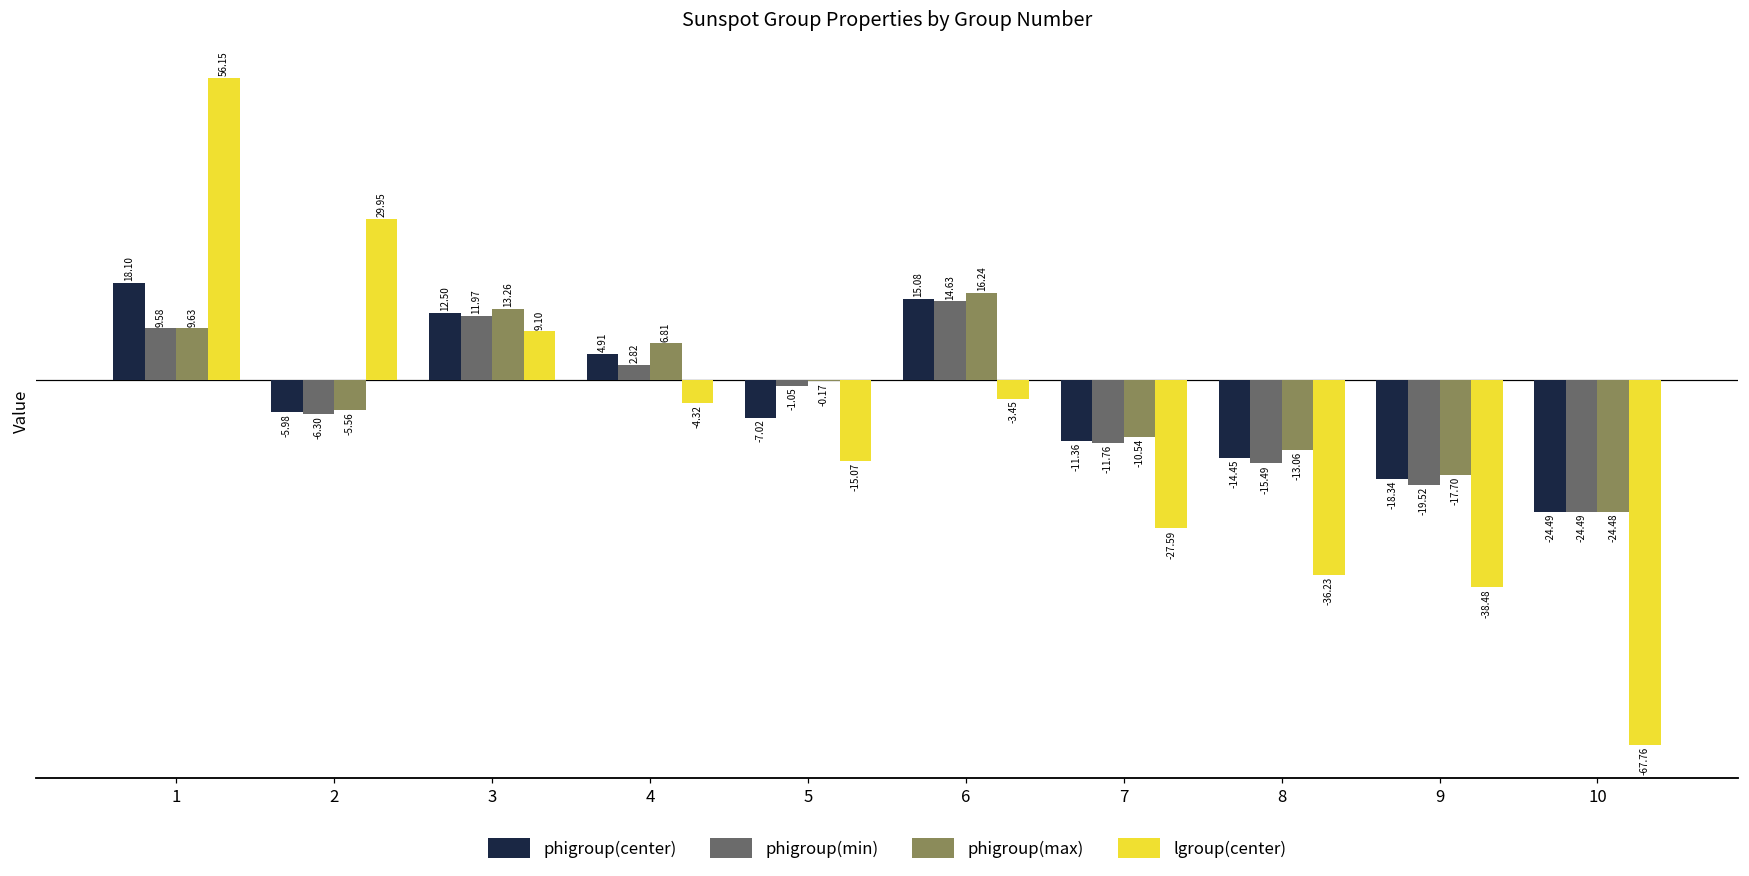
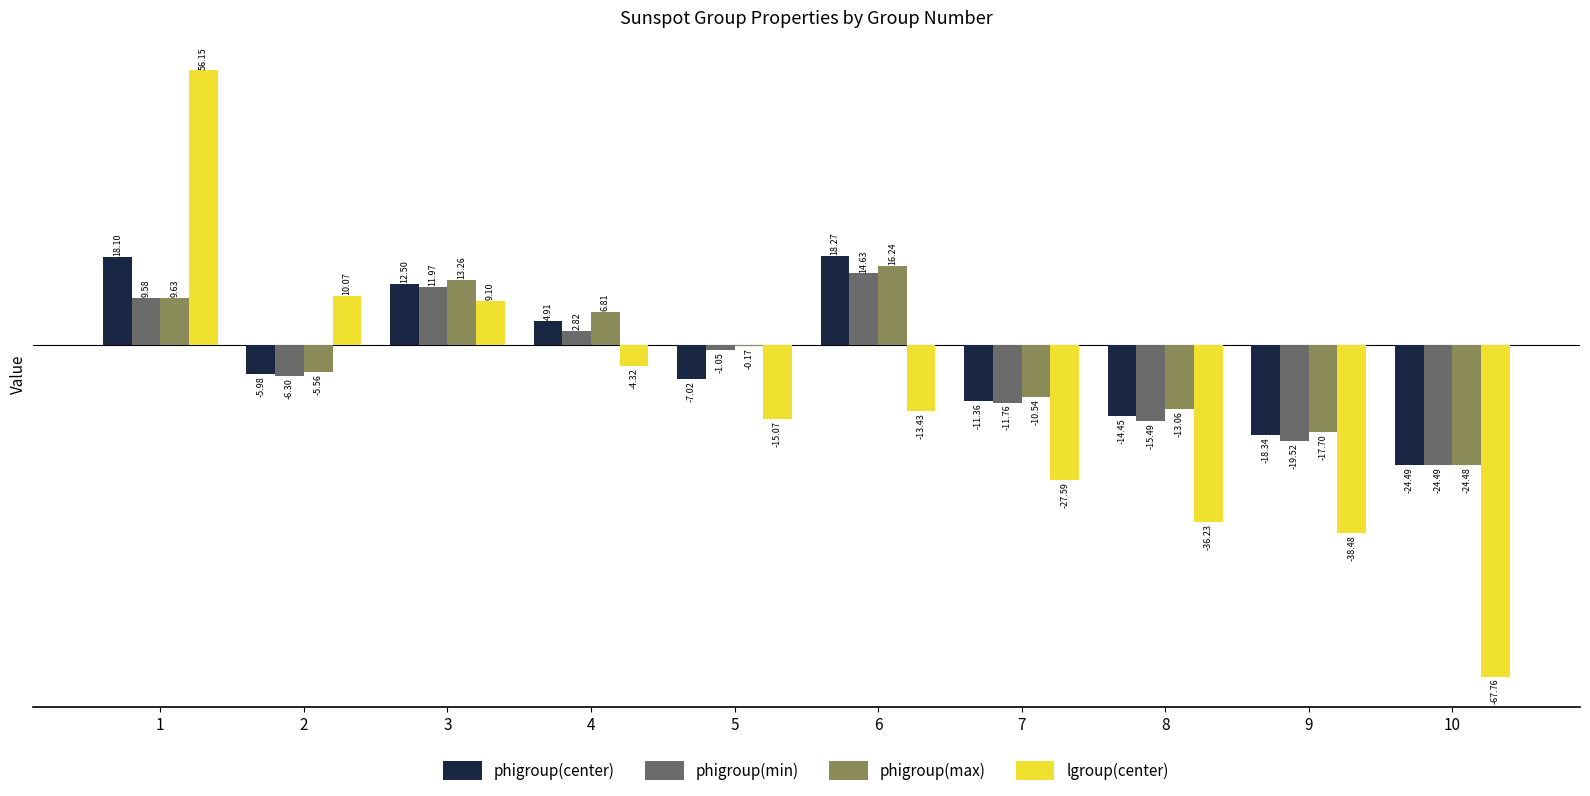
lgroup(center), 2: 29.95 -> 10.07
phigroup(center), 6: 15.08 -> 18.27
lgroup(center), 6: -3.45 -> -13.43
